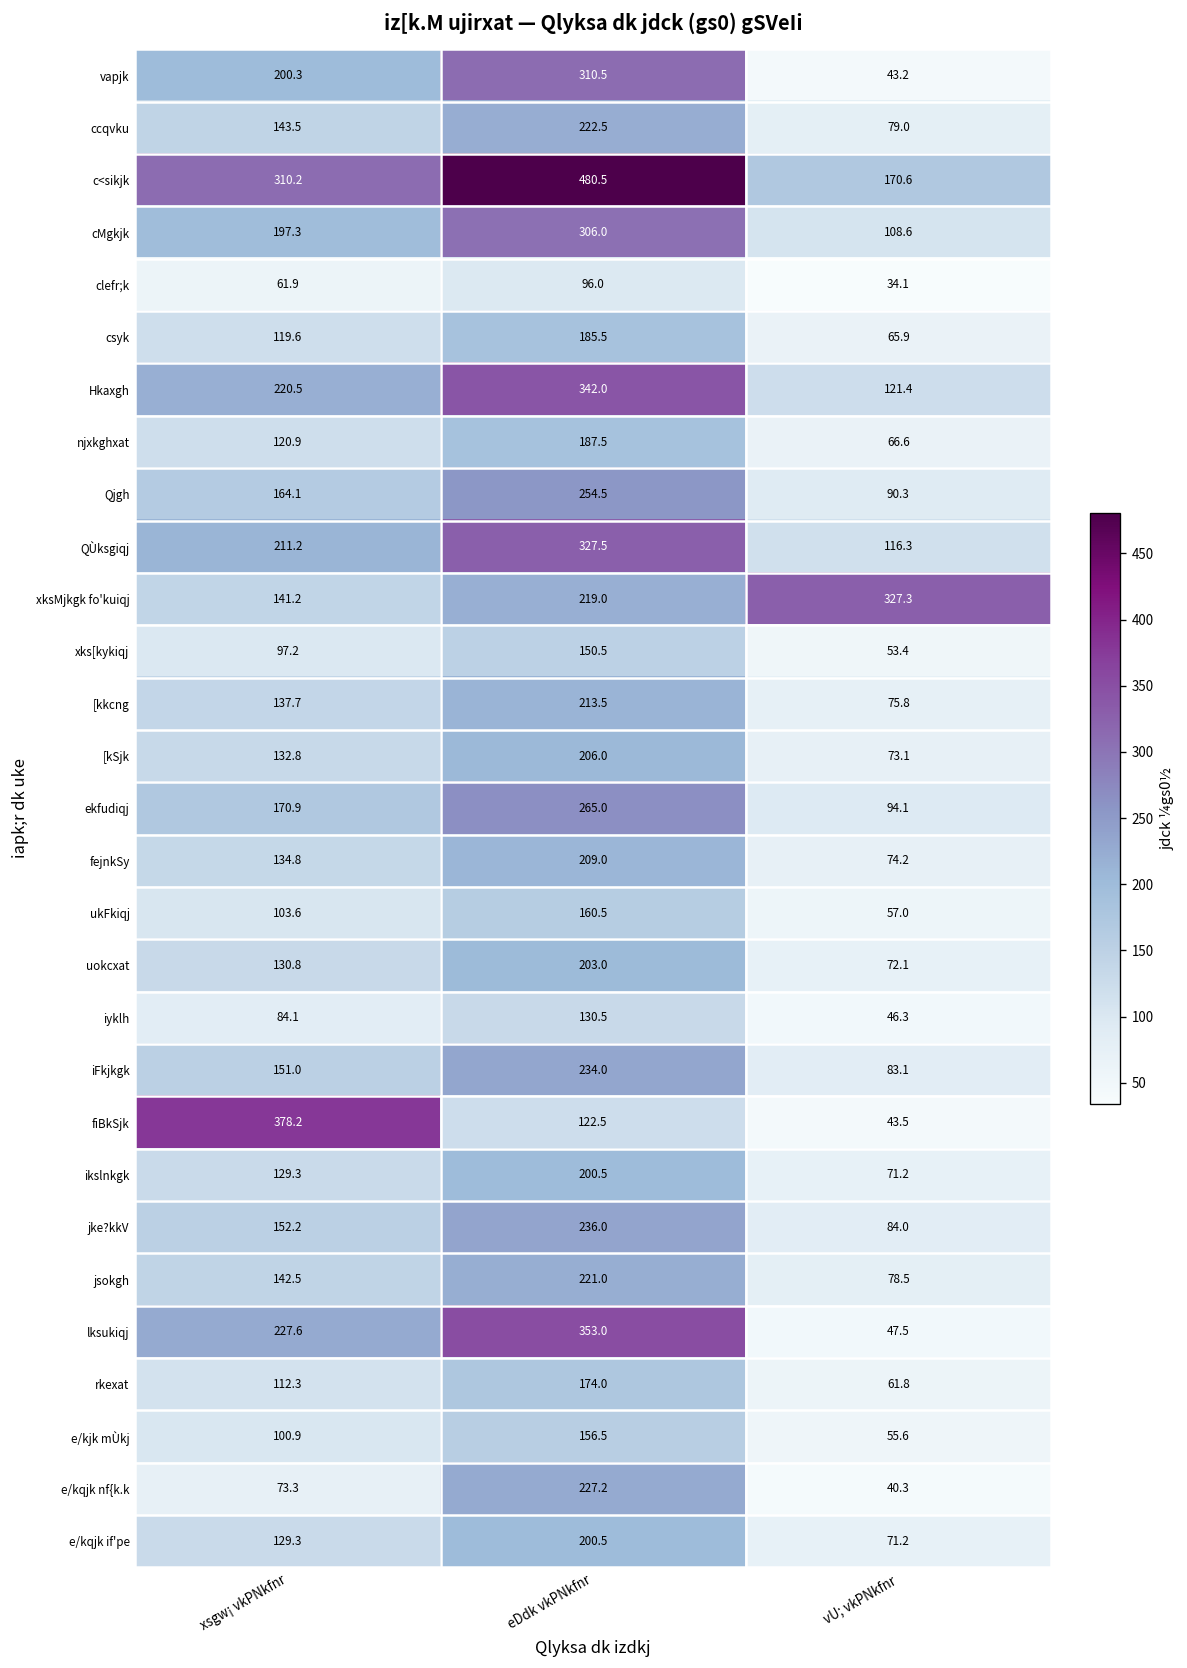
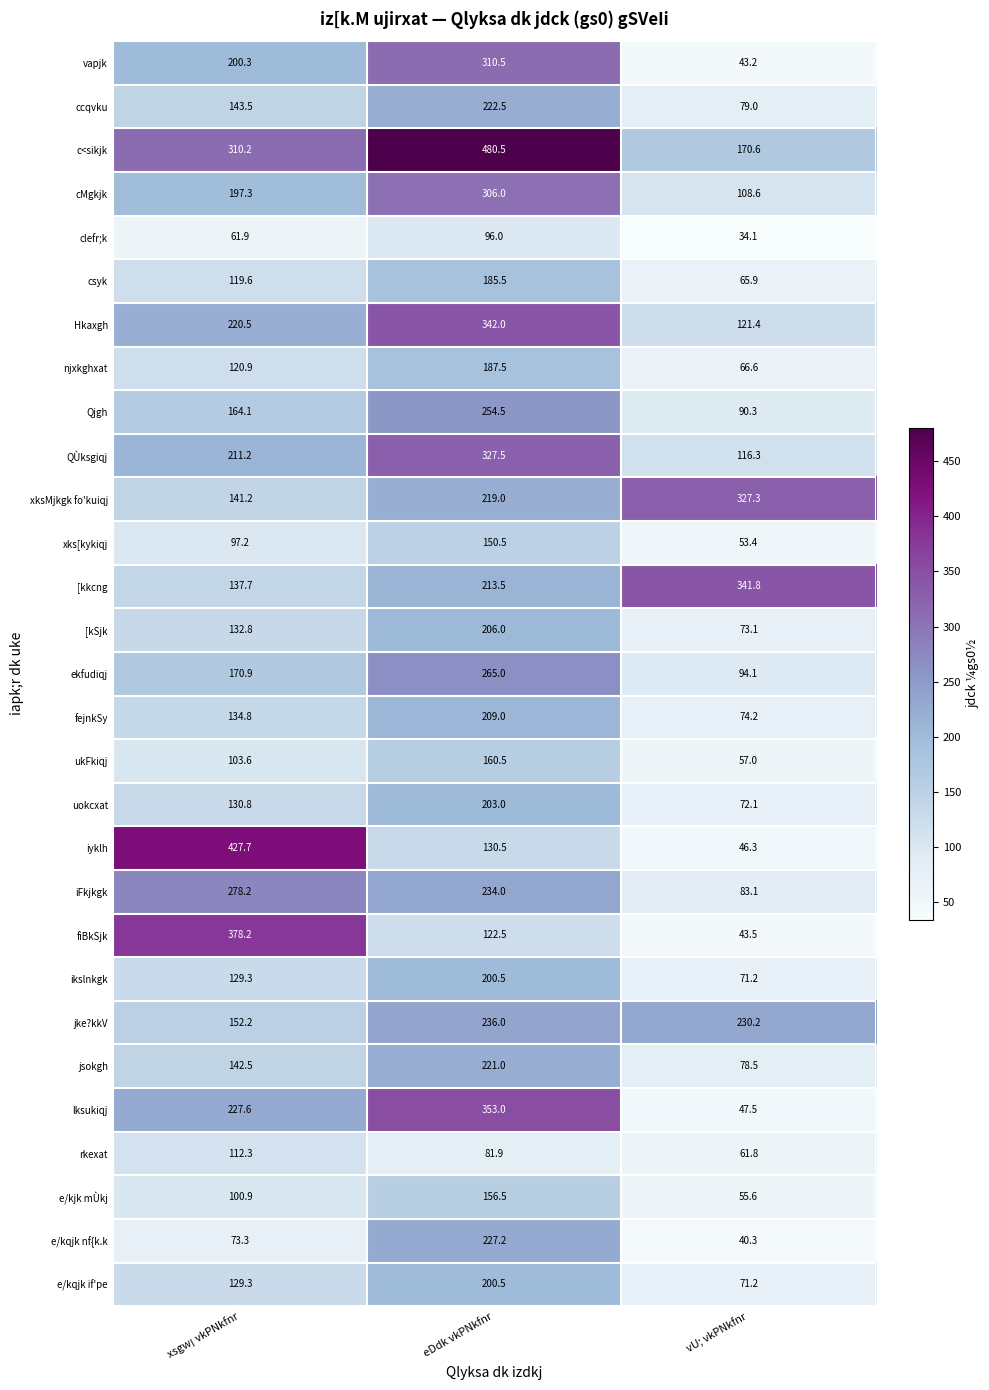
[kkcng, vU; vkPNkfnr: 75.8 -> 341.8
iyklh, xsgw¡ vkPNkfnr: 84.1 -> 427.7
iFkjkgk, xsgw¡ vkPNkfnr: 151.0 -> 278.2
jke?kkV, vU; vkPNkfnr: 84.0 -> 230.2
rkexat, eDdk vkPNkfnr: 174.0 -> 81.9
